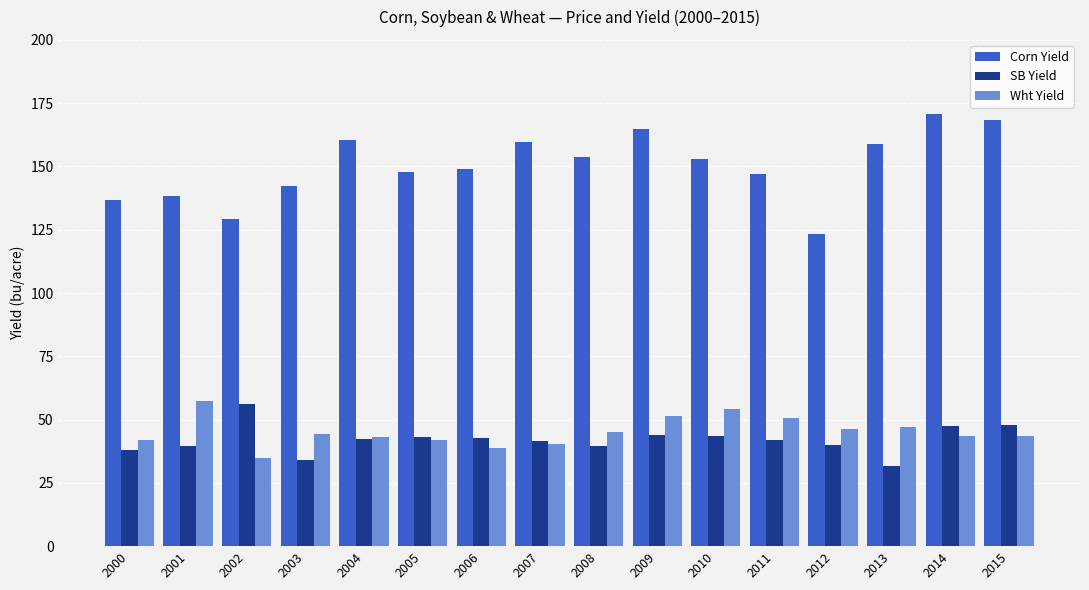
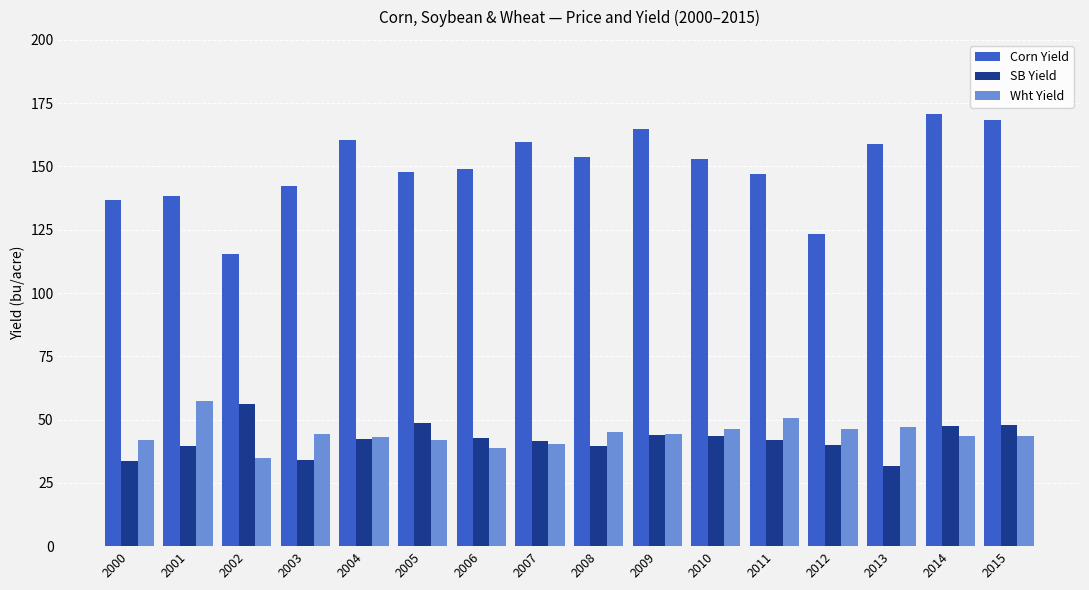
SB Yield, 2000: 38 -> 34
Corn Yield, 2002: 129 -> 115
SB Yield, 2005: 43 -> 49
Wht Yield, 2009: 52 -> 45
Wht Yield, 2010: 54 -> 46
